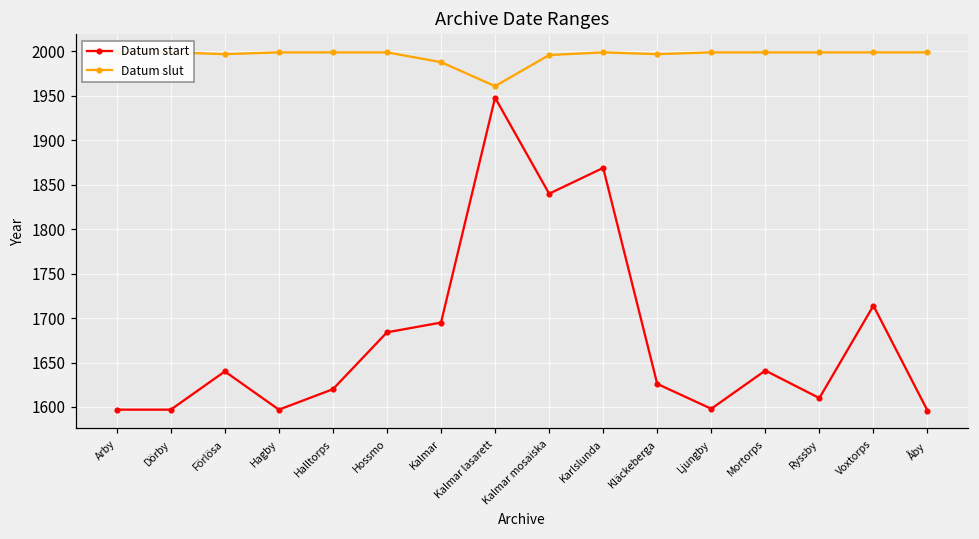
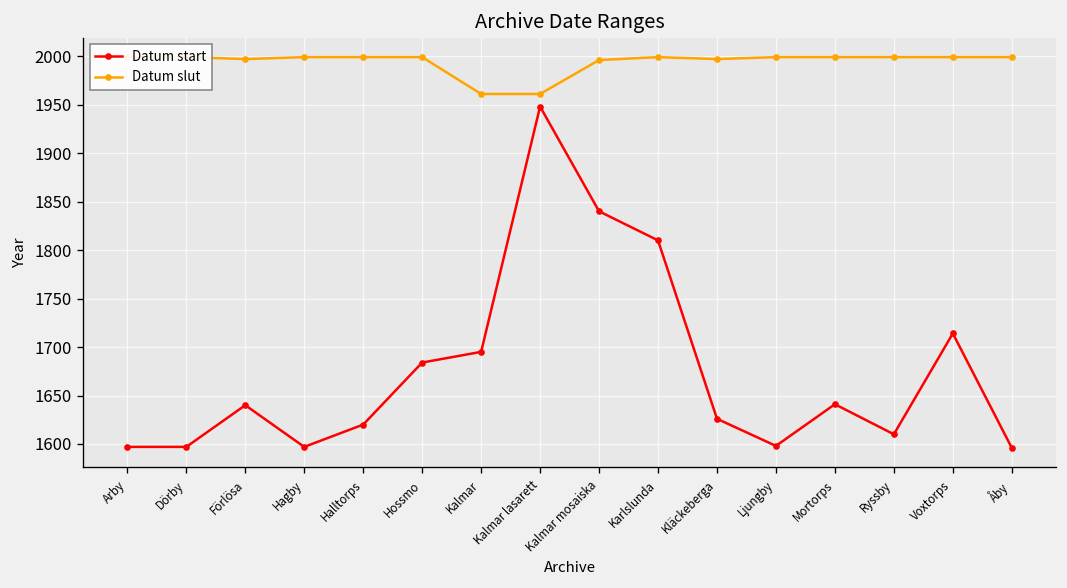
Datum slut, Kalmar: 1990 -> 1960
Datum start, Karlslunda: 1870 -> 1810
